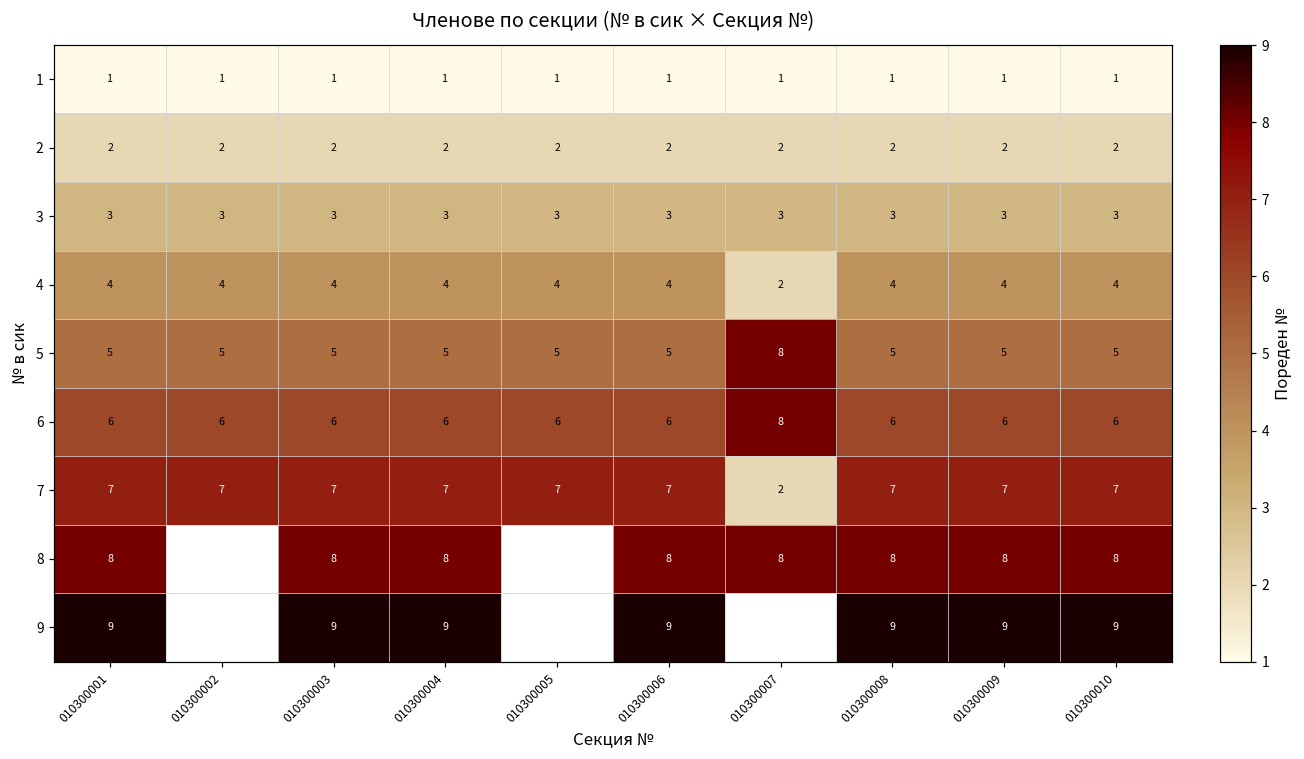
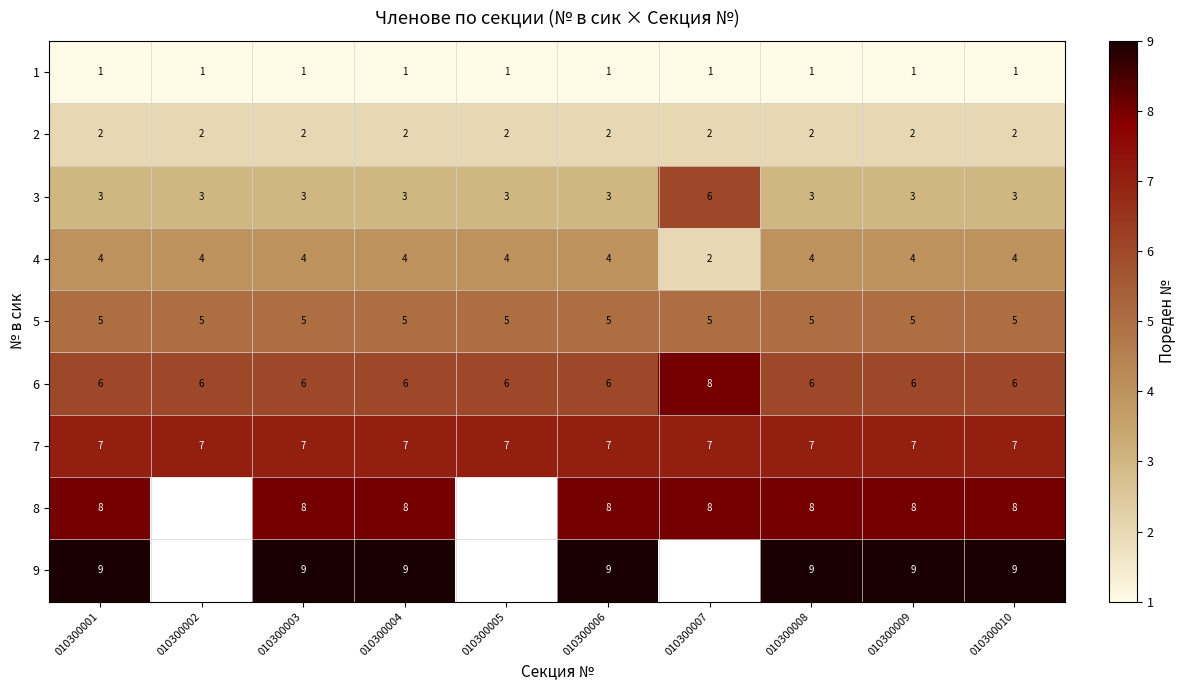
3, 010300007: 3 -> 6
5, 010300007: 8 -> 5
7, 010300007: 2 -> 7
